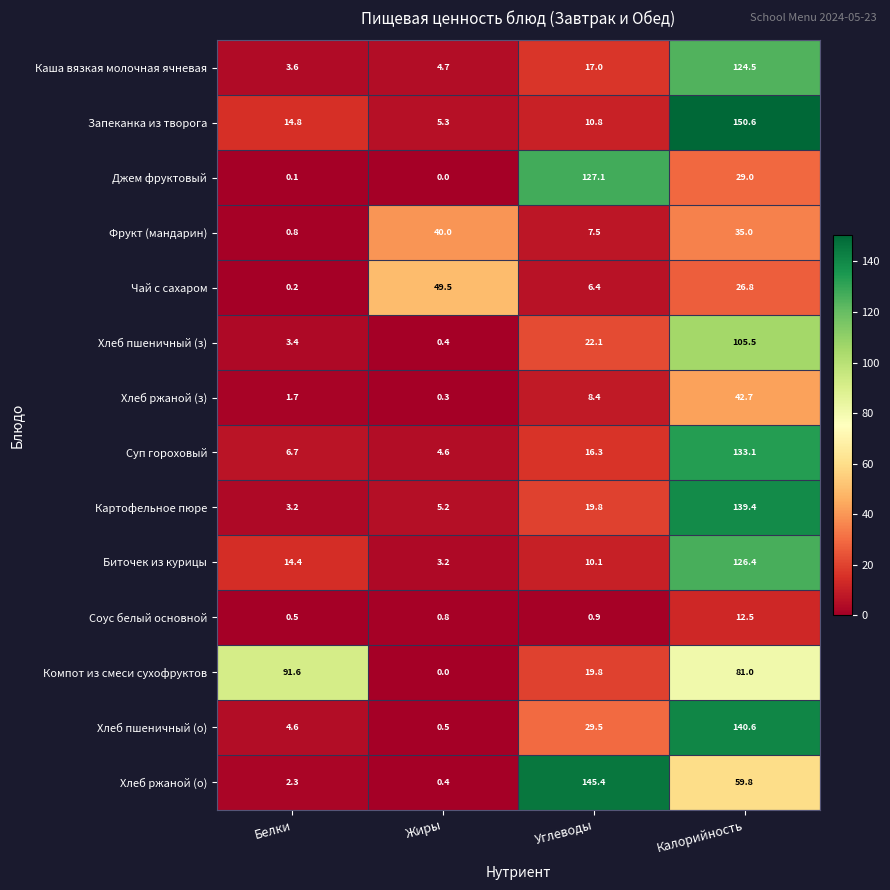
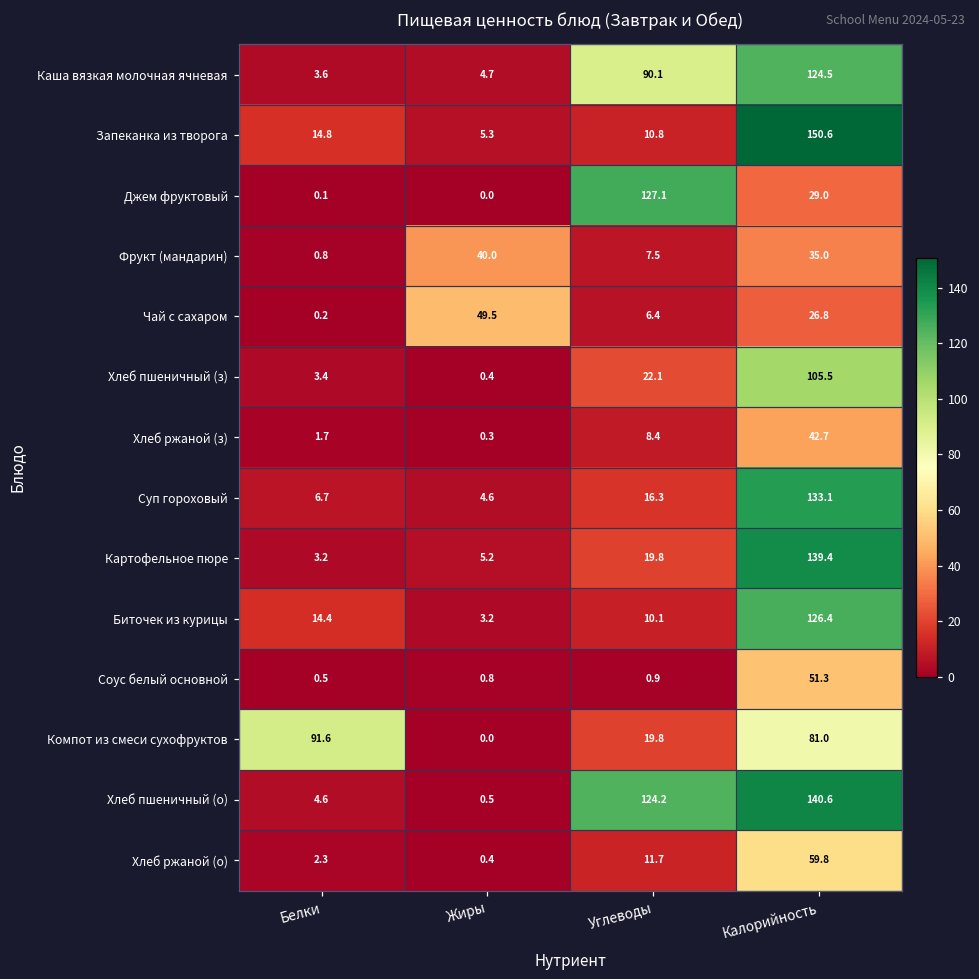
Каша вязкая молочная ячневая, Углеводы: 17.0 -> 90.1
Соус белый основной, Калорийность: 12.5 -> 51.3
Хлеб пшеничный (о), Углеводы: 29.5 -> 124.2
Хлеб ржаной (о), Углеводы: 145.4 -> 11.7
